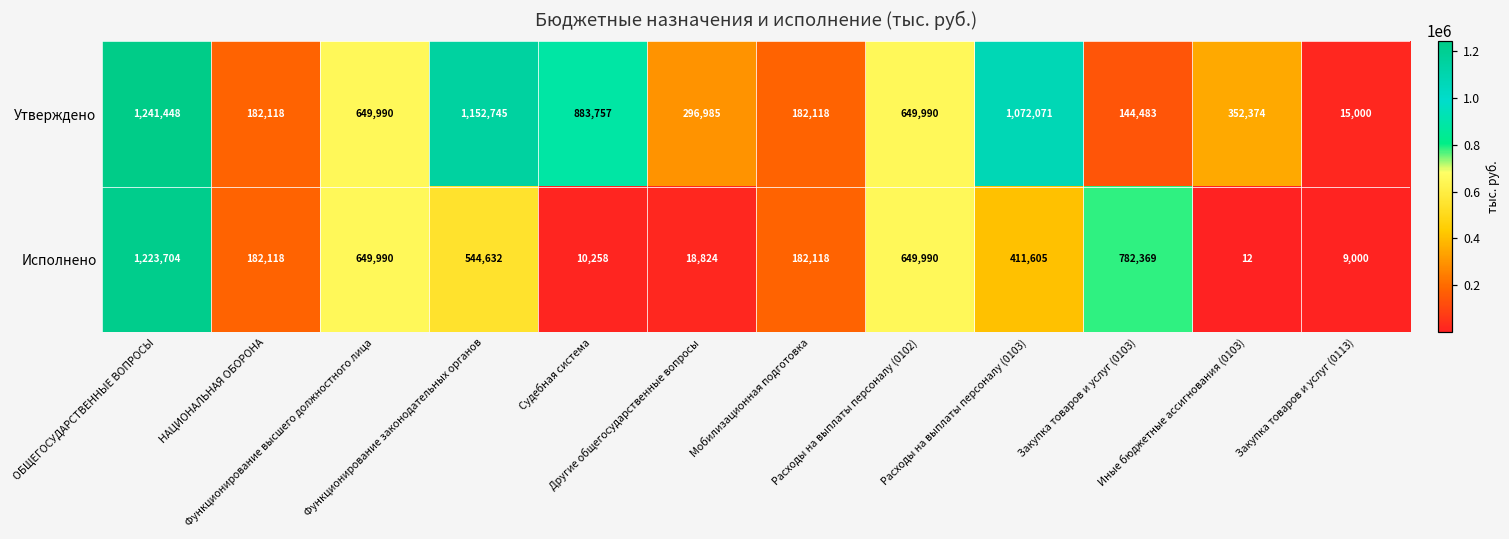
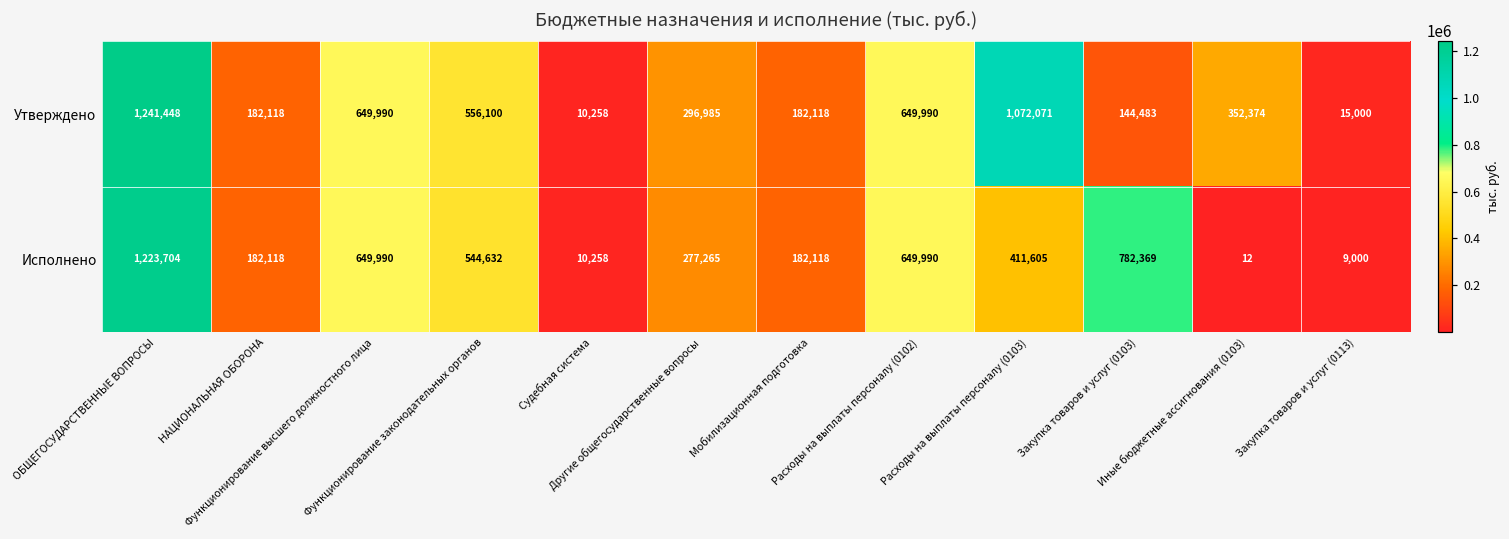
Утверждено, Функционирование законодательных органов: 1,152,745 -> 556,100
Утверждено, Судебная система: 883,757 -> 10,258
Исполнено, Другие общегосударственные вопросы: 18,824 -> 277,265
